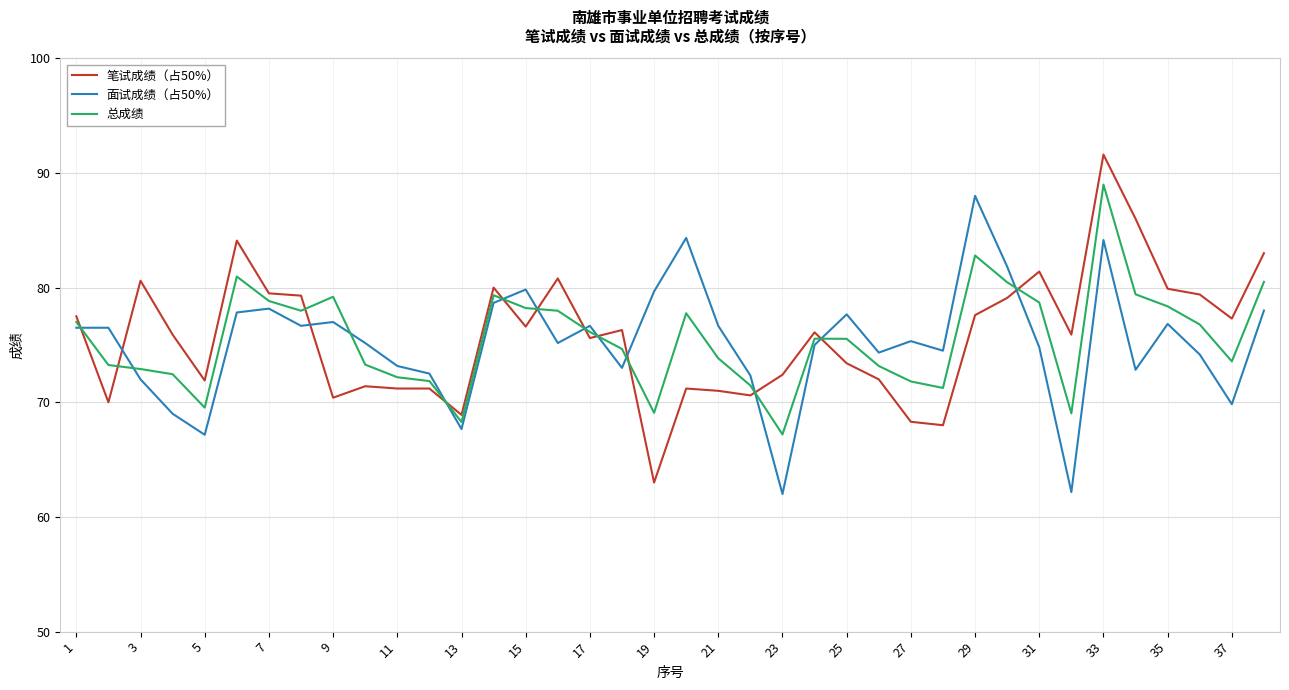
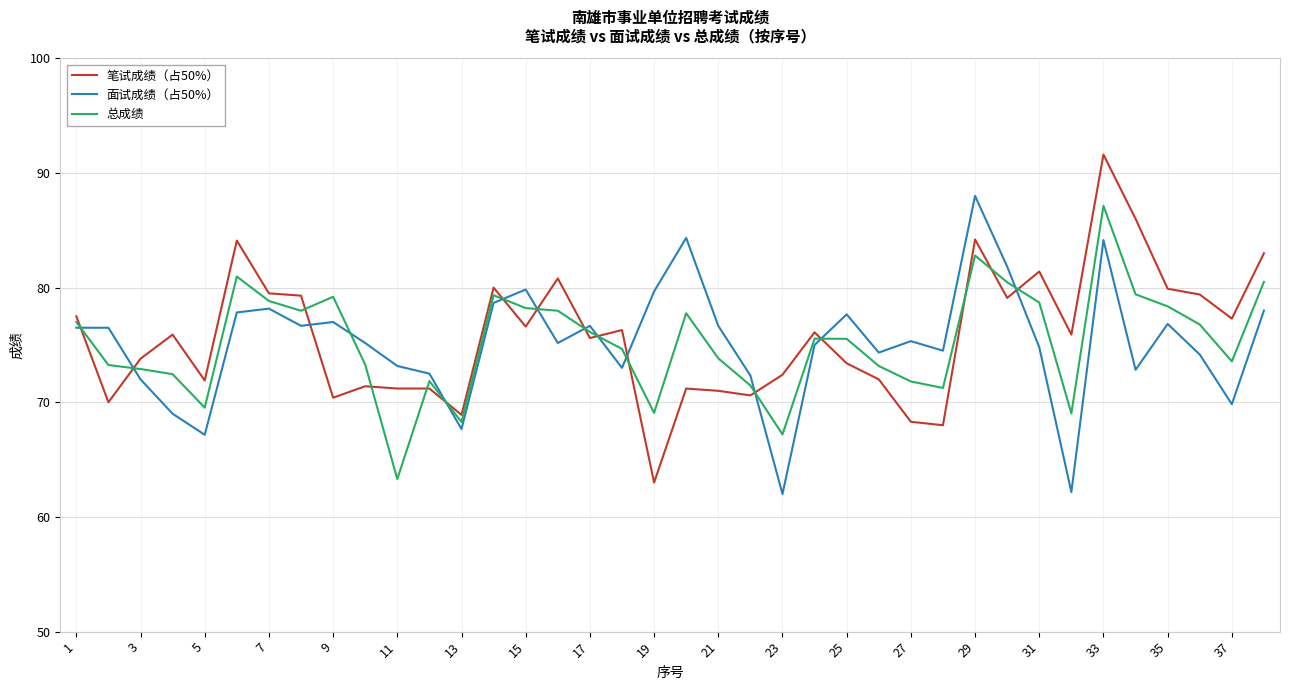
笔试成绩（占50%）, 3: 80.6 -> 73.8
总成绩, 11: 72.2 -> 63.3
笔试成绩（占50%）, 29: 77.6 -> 84.2
总成绩, 33: 89.0 -> 87.1
